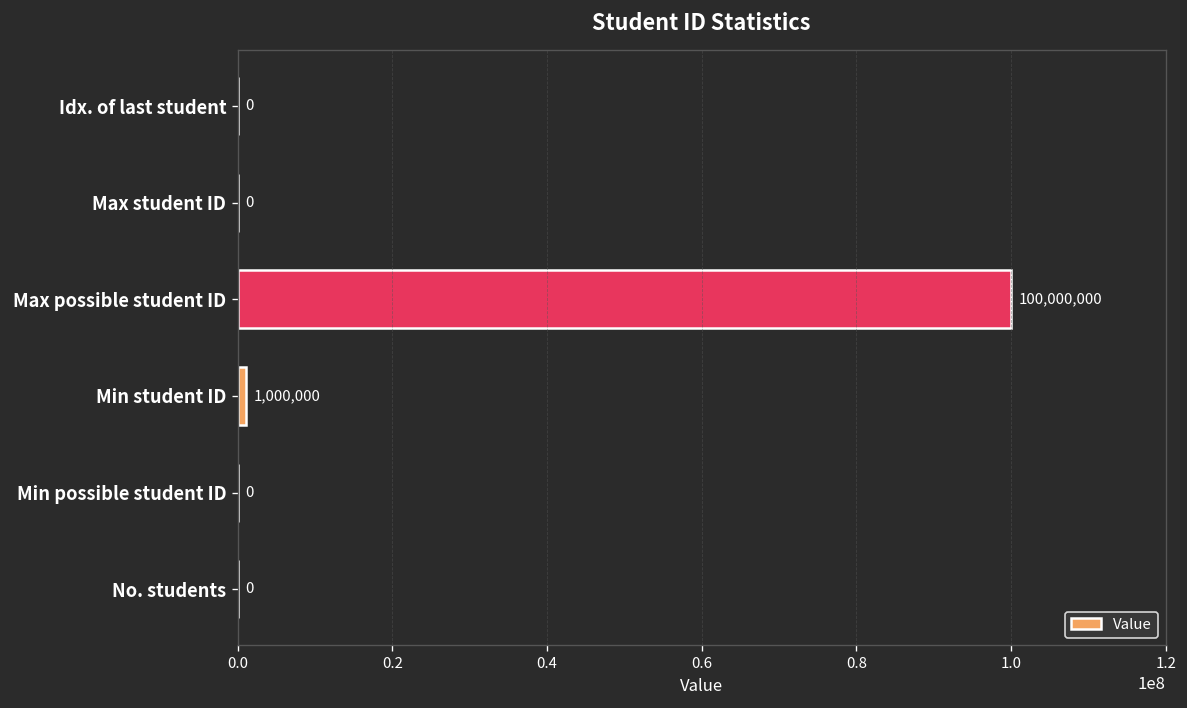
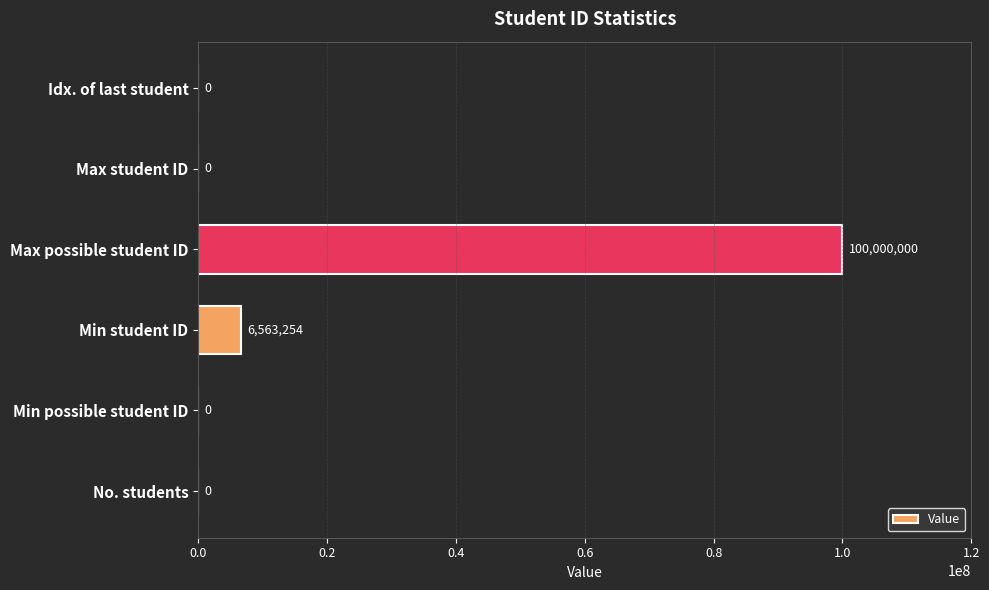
Min student ID: 1,000,000 -> 6,563,254
